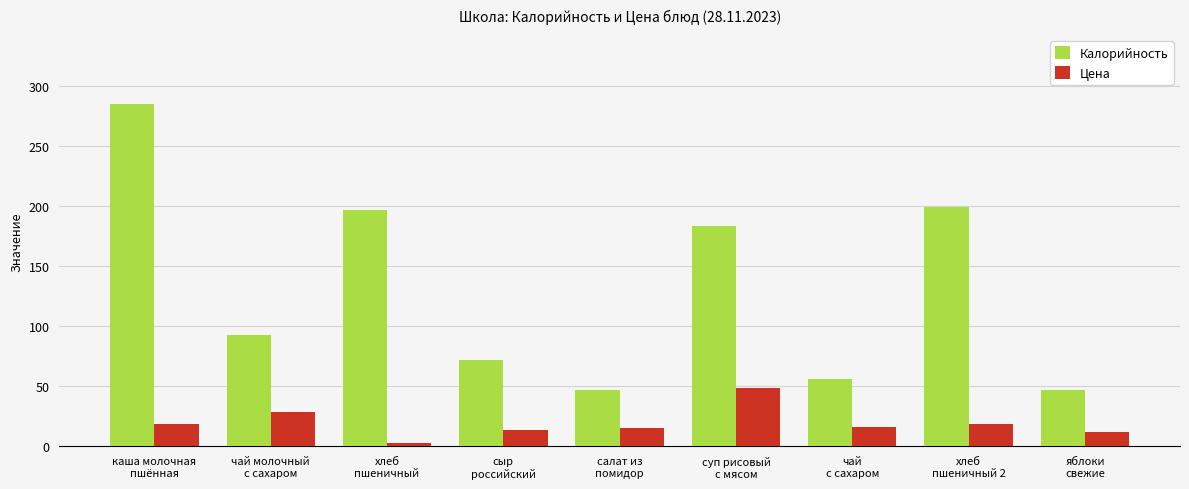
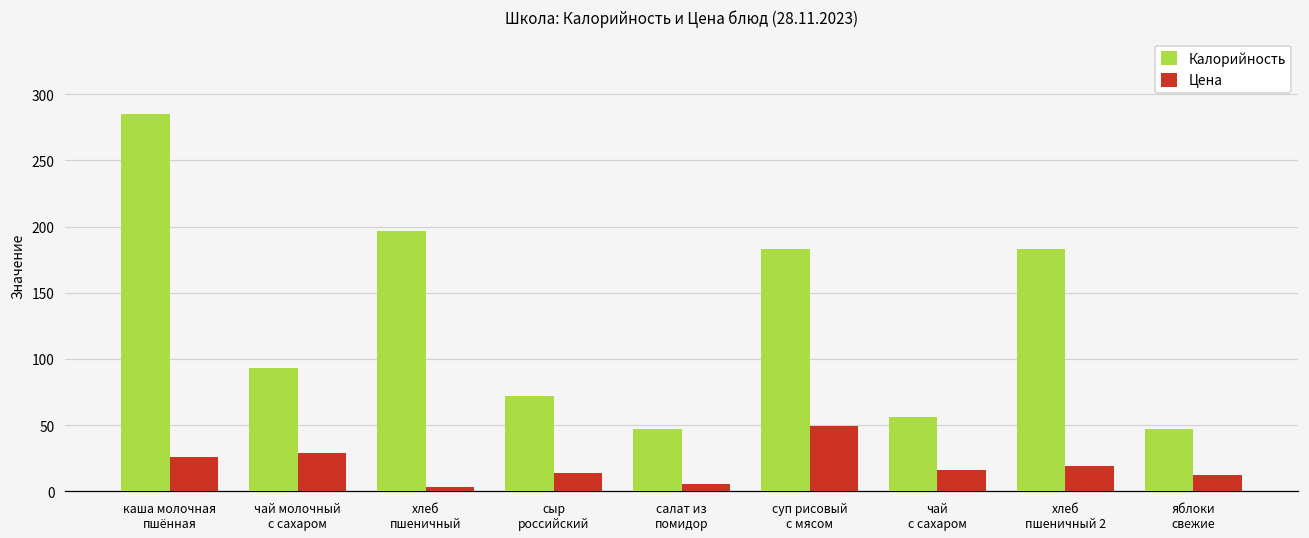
Цена, каша молочная пшённая: 19 -> 26
Цена, салат из помидор: 15 -> 5
Калорийность, хлеб пшеничный 2: 199 -> 183
